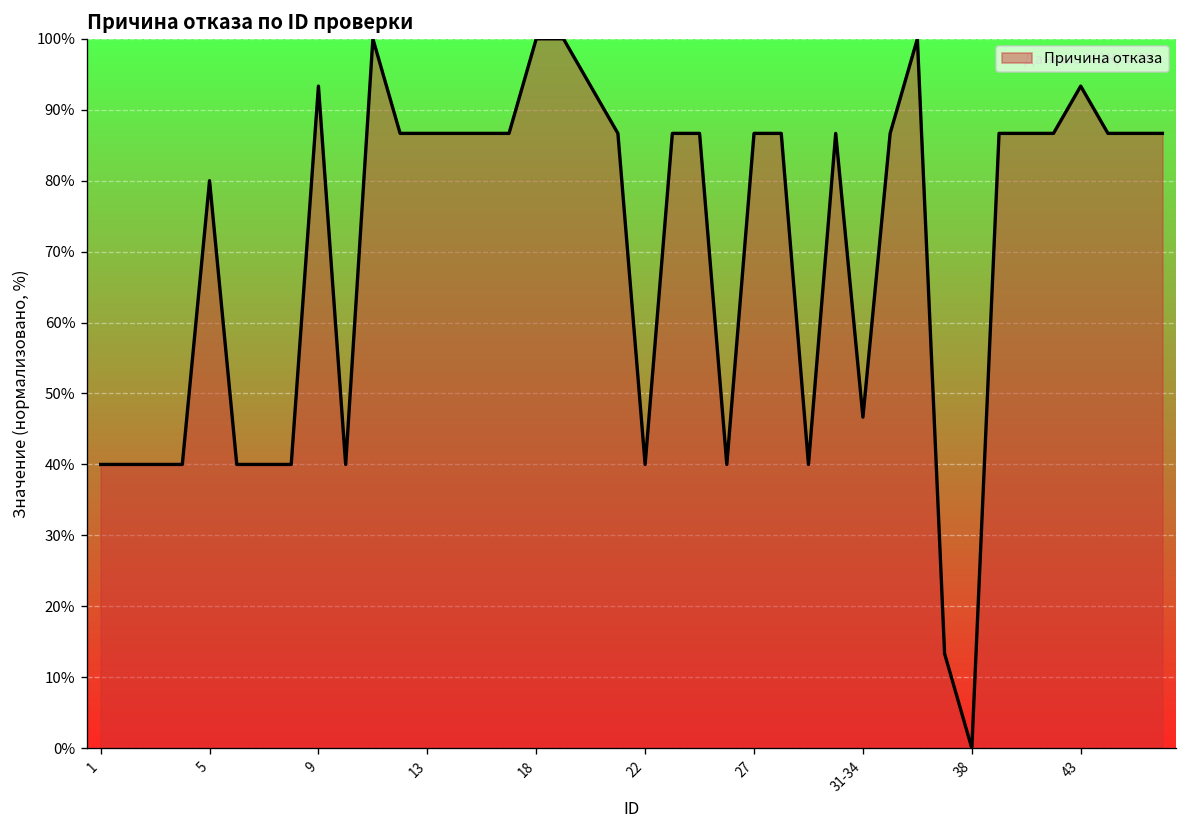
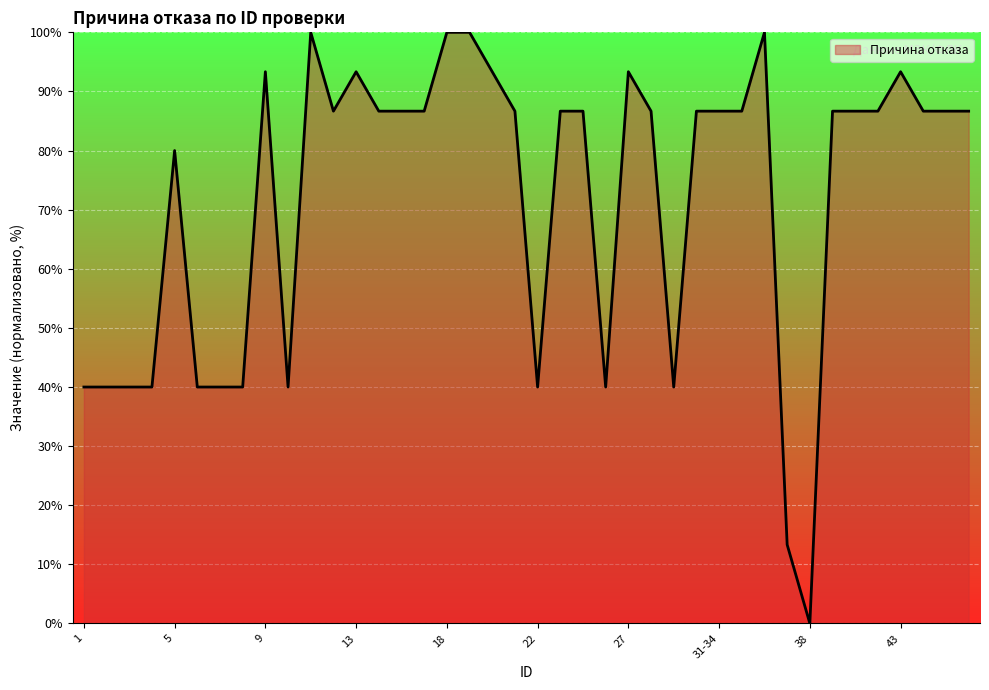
13: 87% -> 93%
27: 87% -> 93%
31-34: 47% -> 87%
